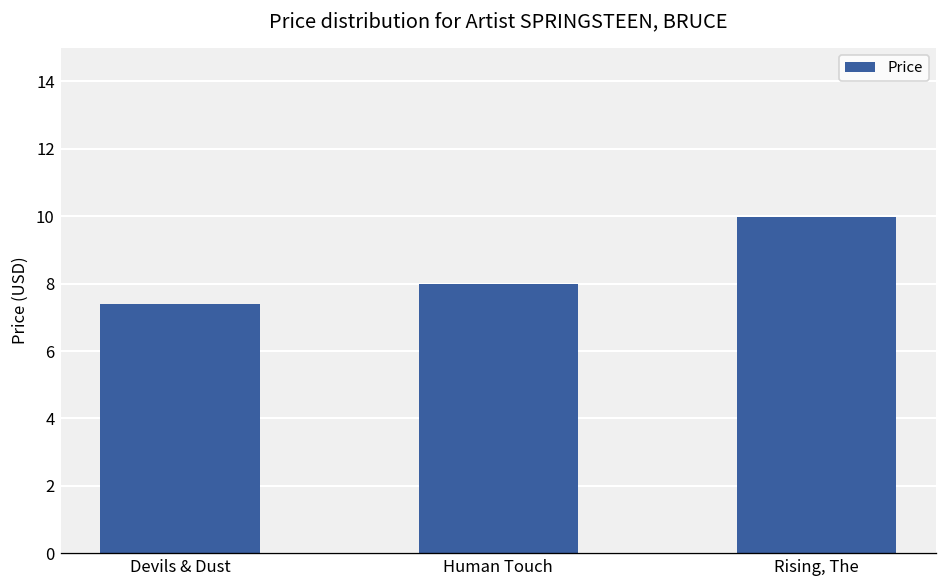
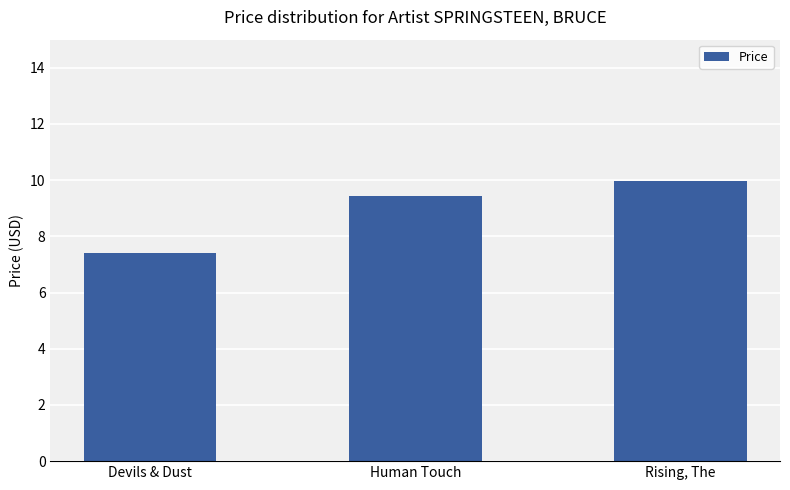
Human Touch: 8.0 -> 9.4
